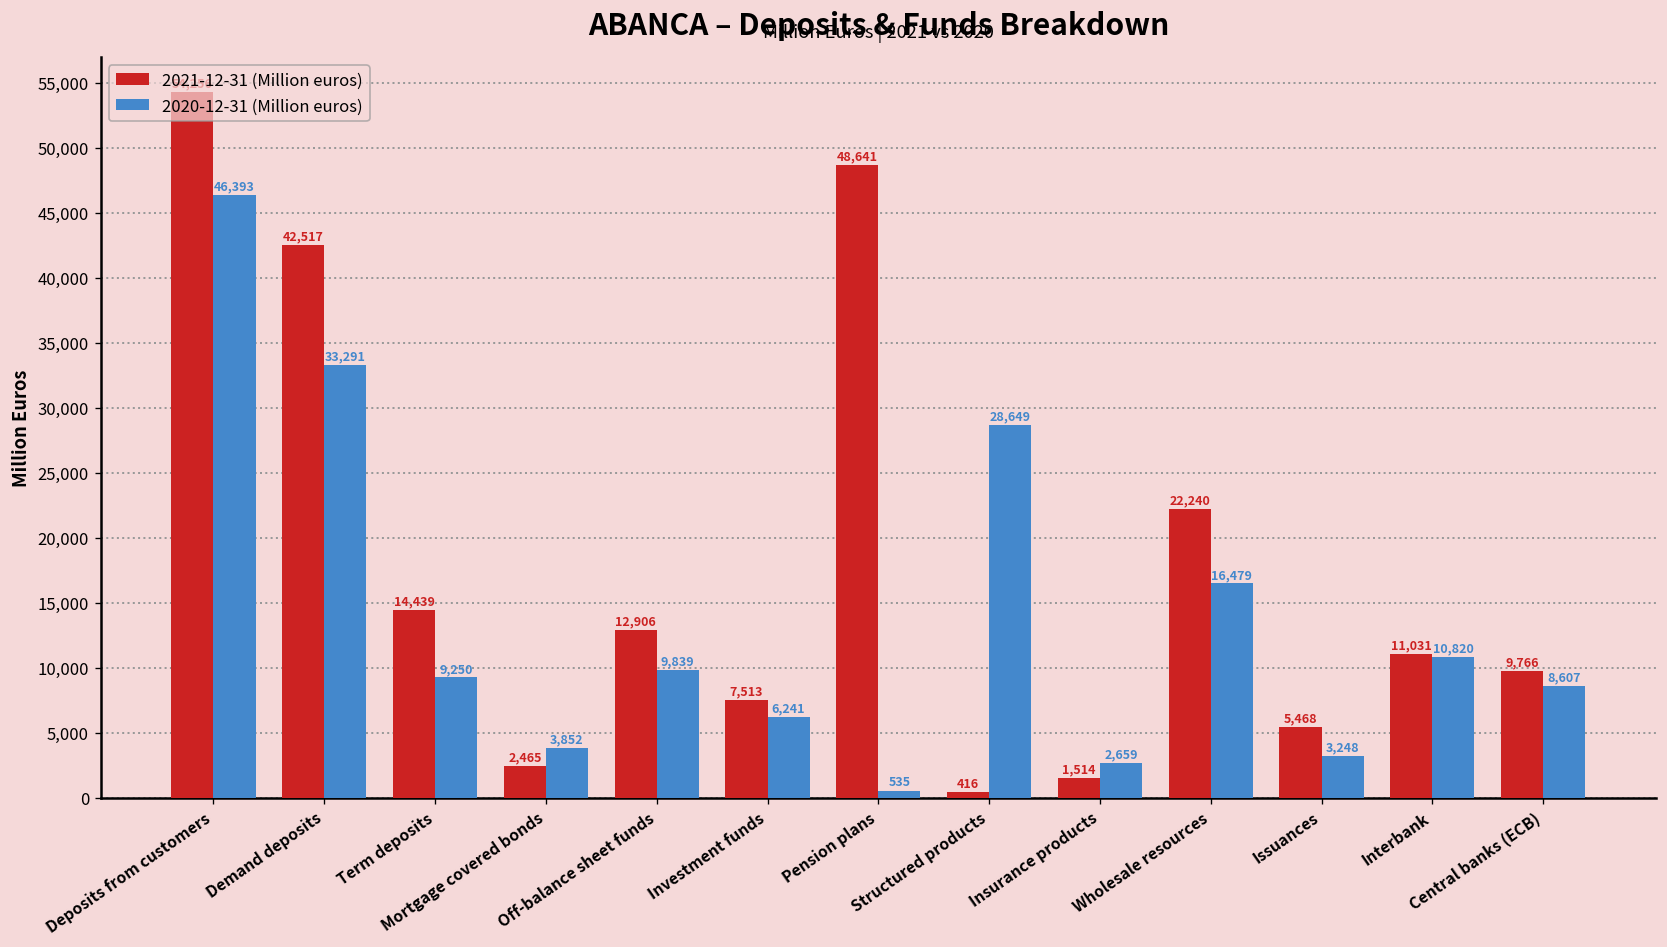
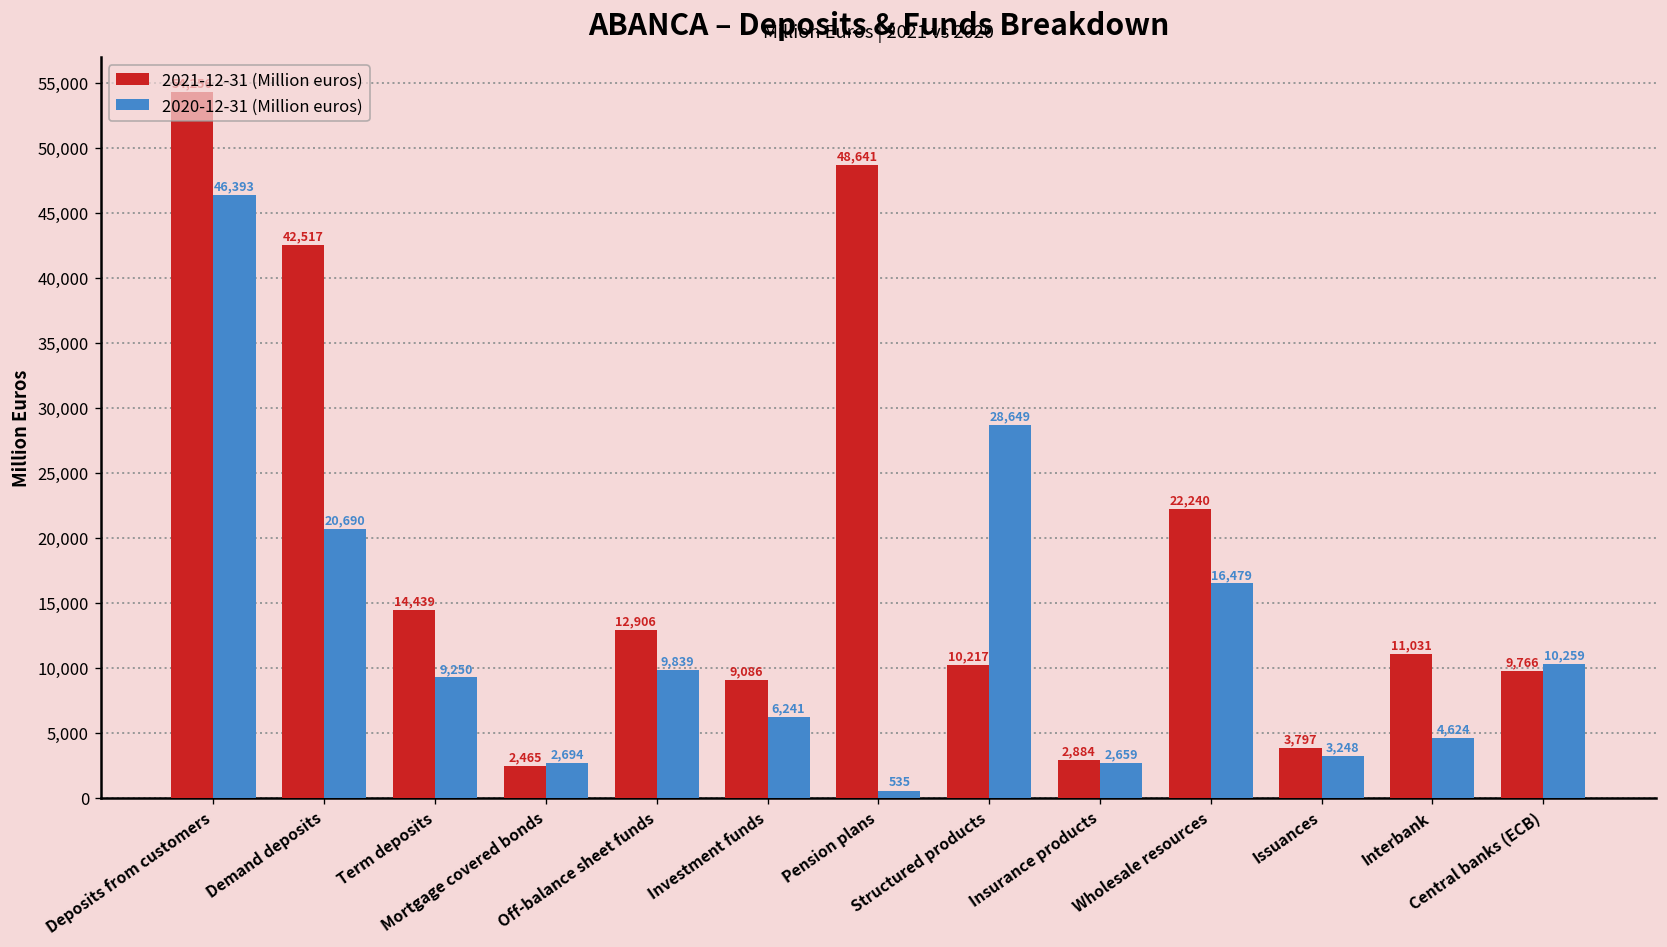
2020-12-31 (Million euros), Demand deposits: 33,291 -> 20,690
2020-12-31 (Million euros), Mortgage covered bonds: 3,852 -> 2,694
2021-12-31 (Million euros), Investment funds: 7,513 -> 9,086
2021-12-31 (Million euros), Structured products: 416 -> 10,217
2021-12-31 (Million euros), Insurance products: 1,514 -> 2,884
2021-12-31 (Million euros), Issuances: 5,468 -> 3,797
2020-12-31 (Million euros), Interbank: 10,820 -> 4,624
2020-12-31 (Million euros), Central banks (ECB): 8,607 -> 10,259
